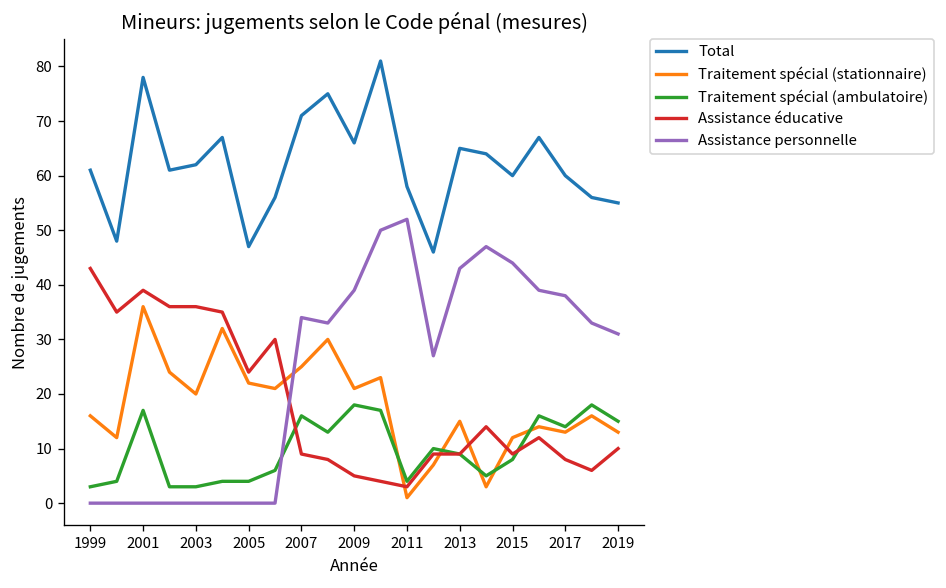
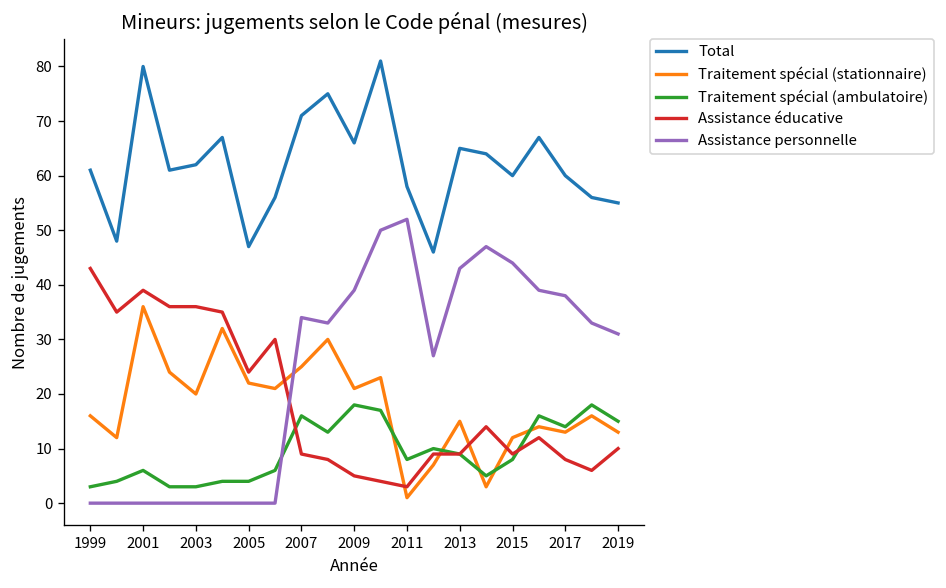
Total, 2001: 78 -> 80
Traitement spécial (ambulatoire), 2001: 17 -> 6
Traitement spécial (ambulatoire), 2011: 4 -> 8
